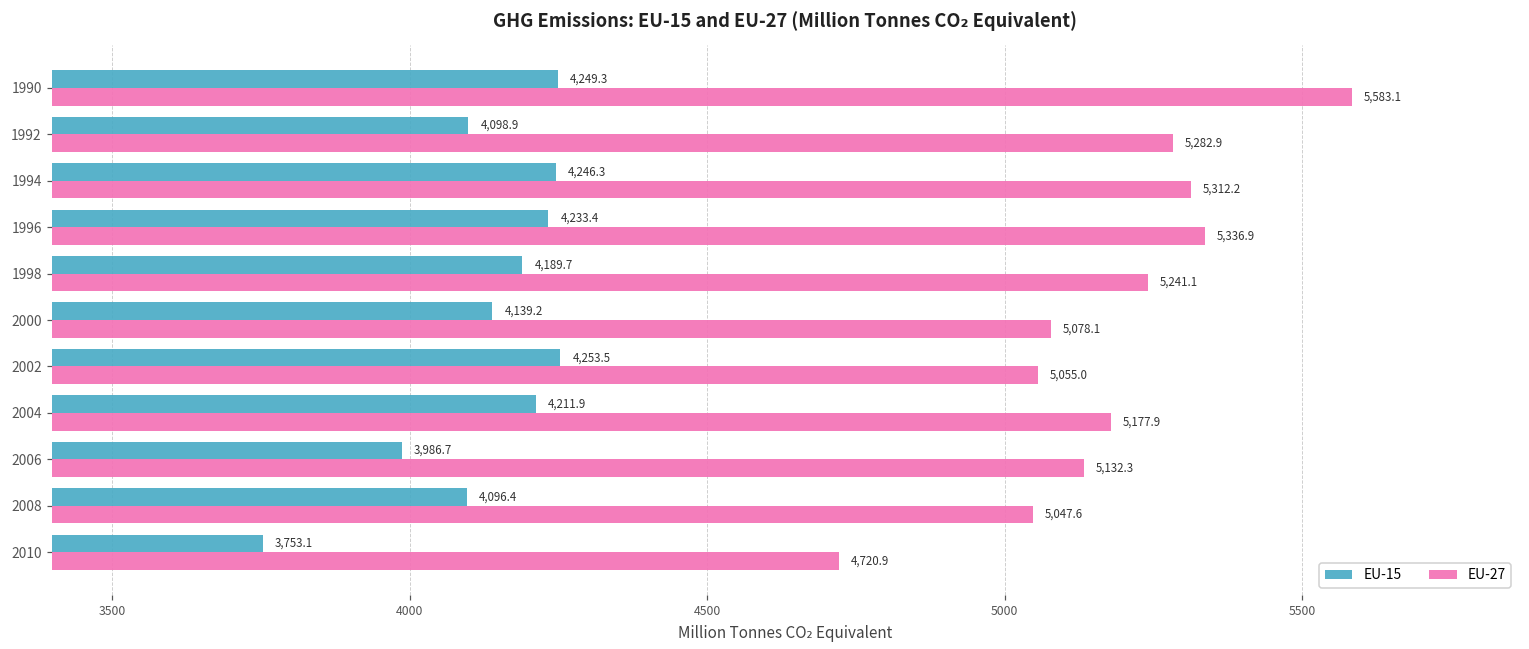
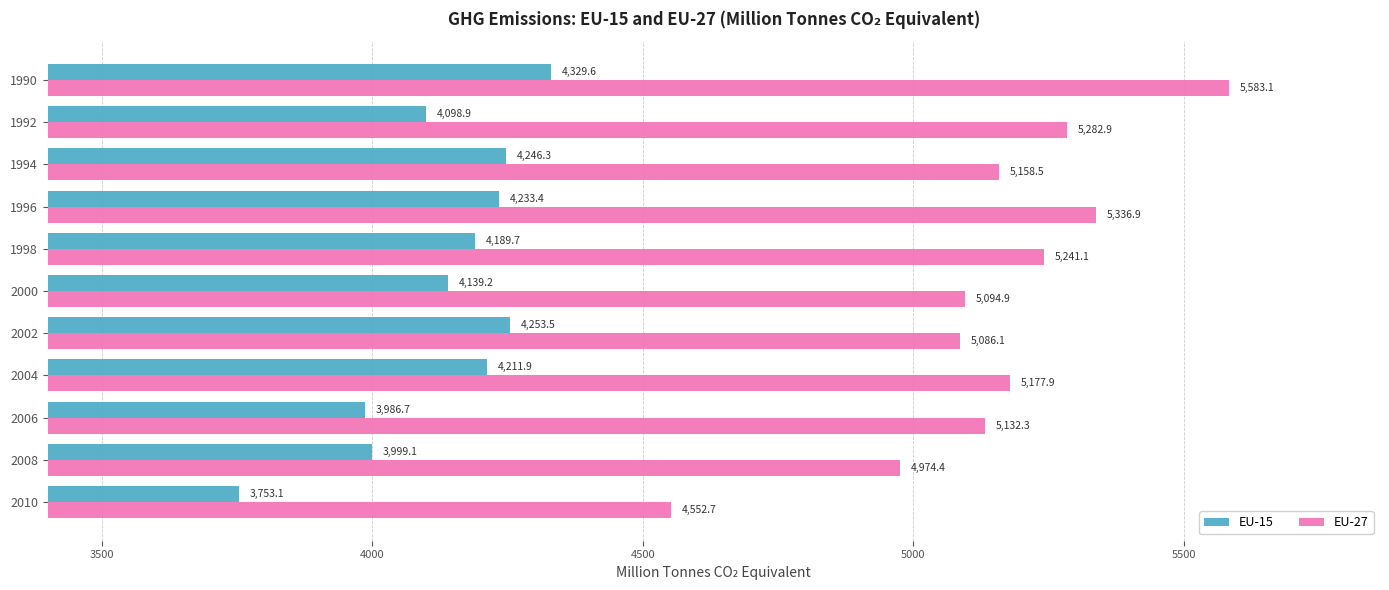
EU-15, 1990: 4,249.3 -> 4,329.6
EU-27, 1994: 5,312.2 -> 5,158.5
EU-27, 2000: 5,078.1 -> 5,094.9
EU-27, 2002: 5,055.0 -> 5,086.1
EU-15, 2008: 4,096.4 -> 3,999.1
EU-27, 2008: 5,047.6 -> 4,974.4
EU-27, 2010: 4,720.9 -> 4,552.7
